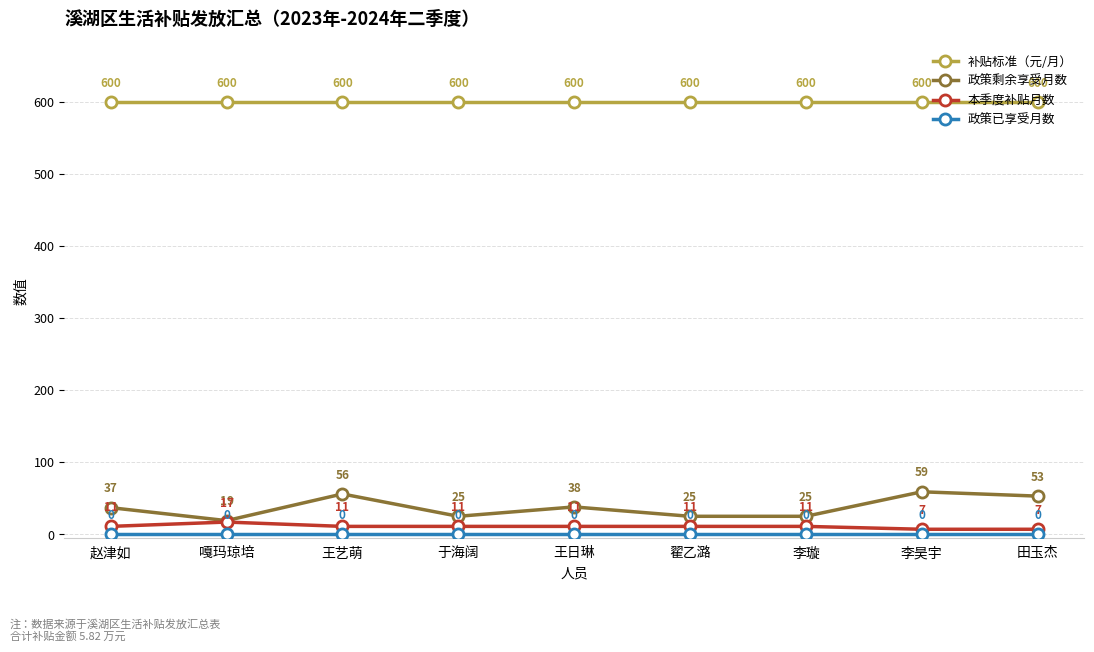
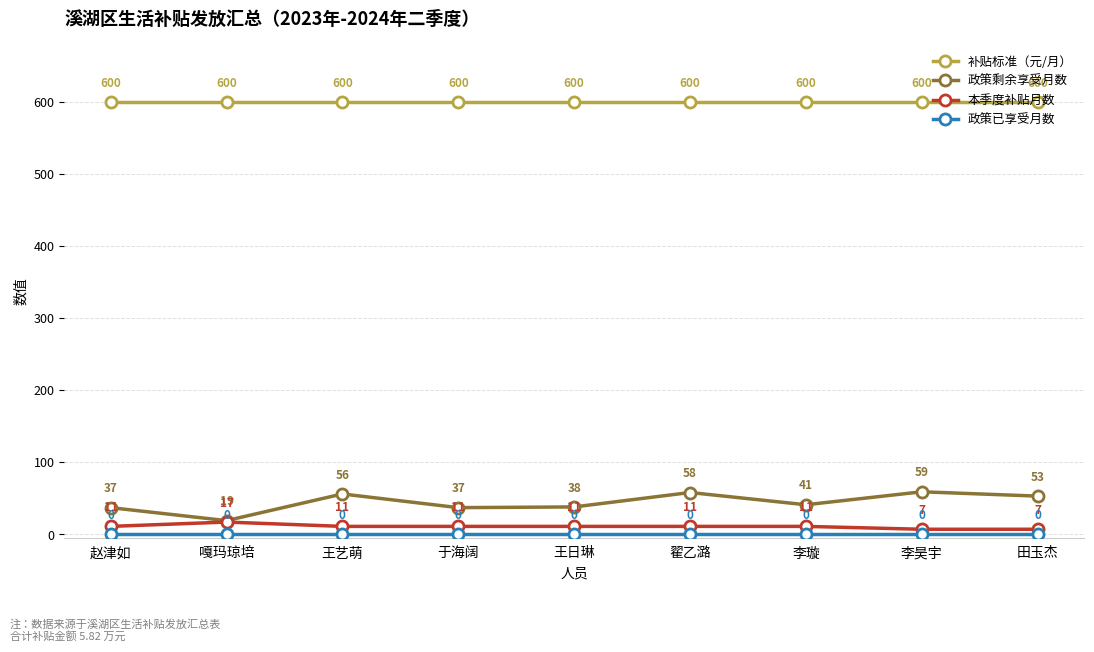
政策剩余享受月数, 于海阔: 25 -> 37
政策剩余享受月数, 翟乙潞: 25 -> 58
政策剩余享受月数, 李璇: 25 -> 41
